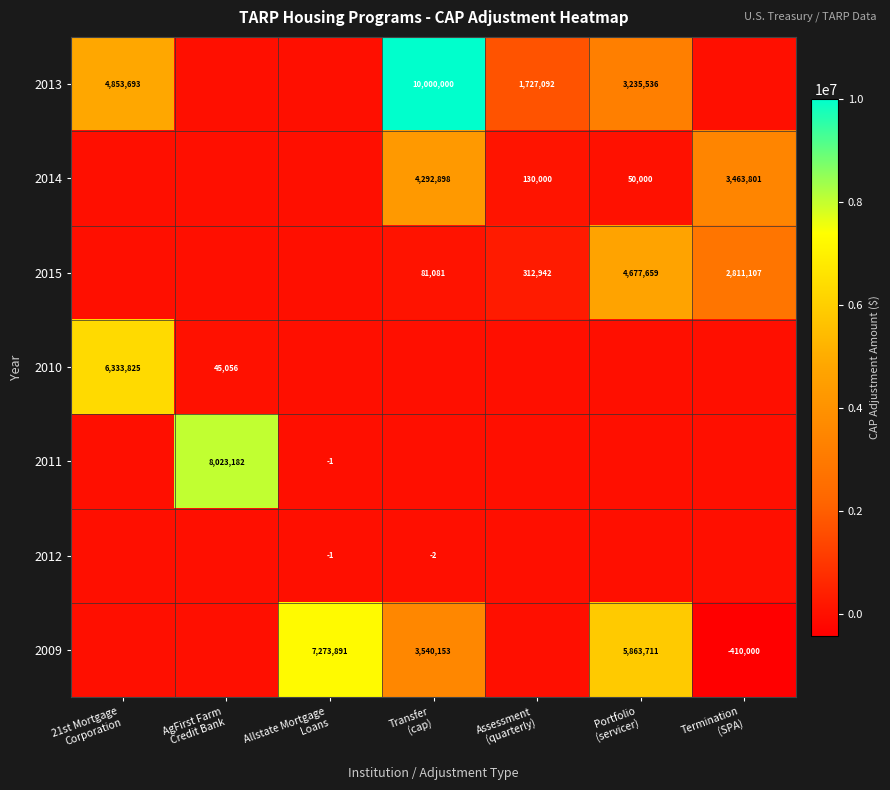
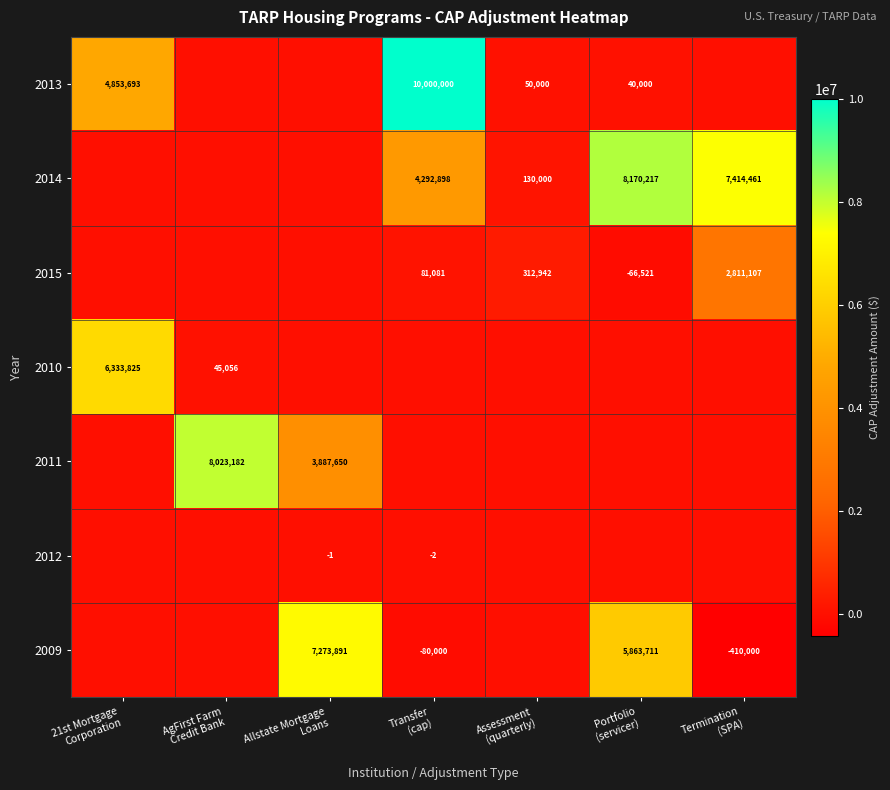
2013, Assessment (quarterly): 1,727,092 -> 50,000
2013, Portfolio (servicer): 3,235,536 -> 40,000
2014, Portfolio (servicer): 50,000 -> 8,170,217
2014, Termination (SPA): 3,463,801 -> 7,414,461
2015, Portfolio (servicer): 4,677,659 -> -66,521
2011, Allstate Mortgage Loans: -1 -> 3,887,650
2009, Transfer (cap): 3,540,153 -> -80,000
